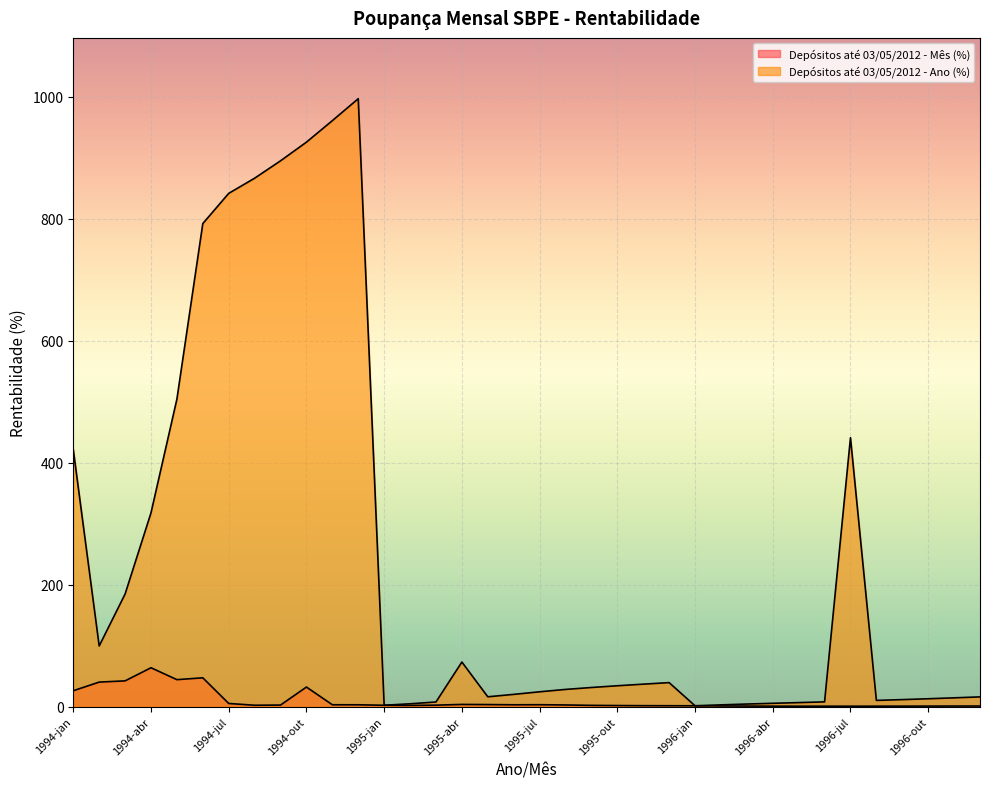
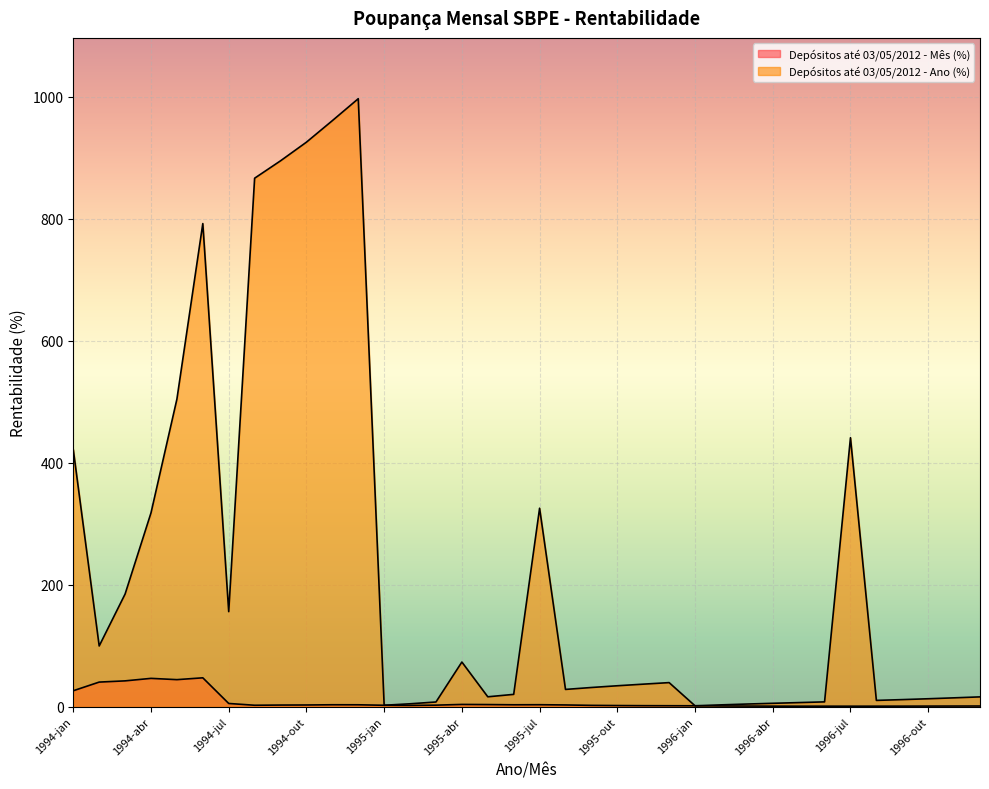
Depósitos até 03/05/2012 - Mês (%), 1994-abr: 60 -> 50
Depósitos até 03/05/2012 - Ano (%), 1994-jul: 840 -> 160
Depósitos até 03/05/2012 - Mês (%), 1994-out: 30 -> 0
Depósitos até 03/05/2012 - Ano (%), 1995-jul: 20 -> 330
